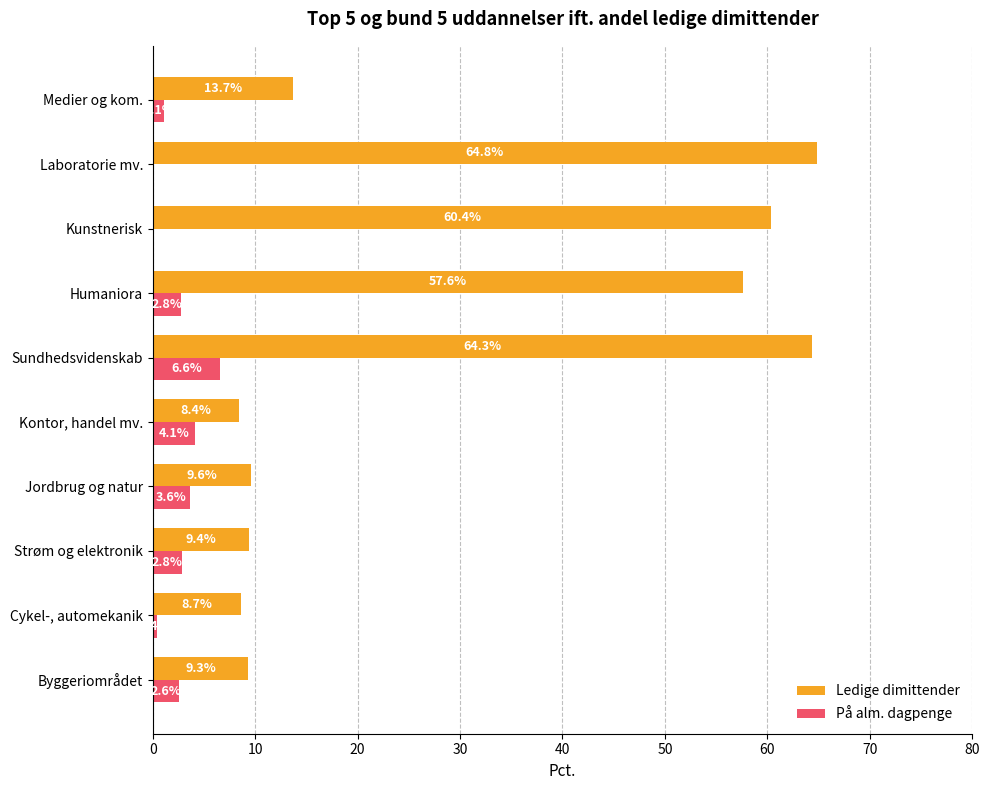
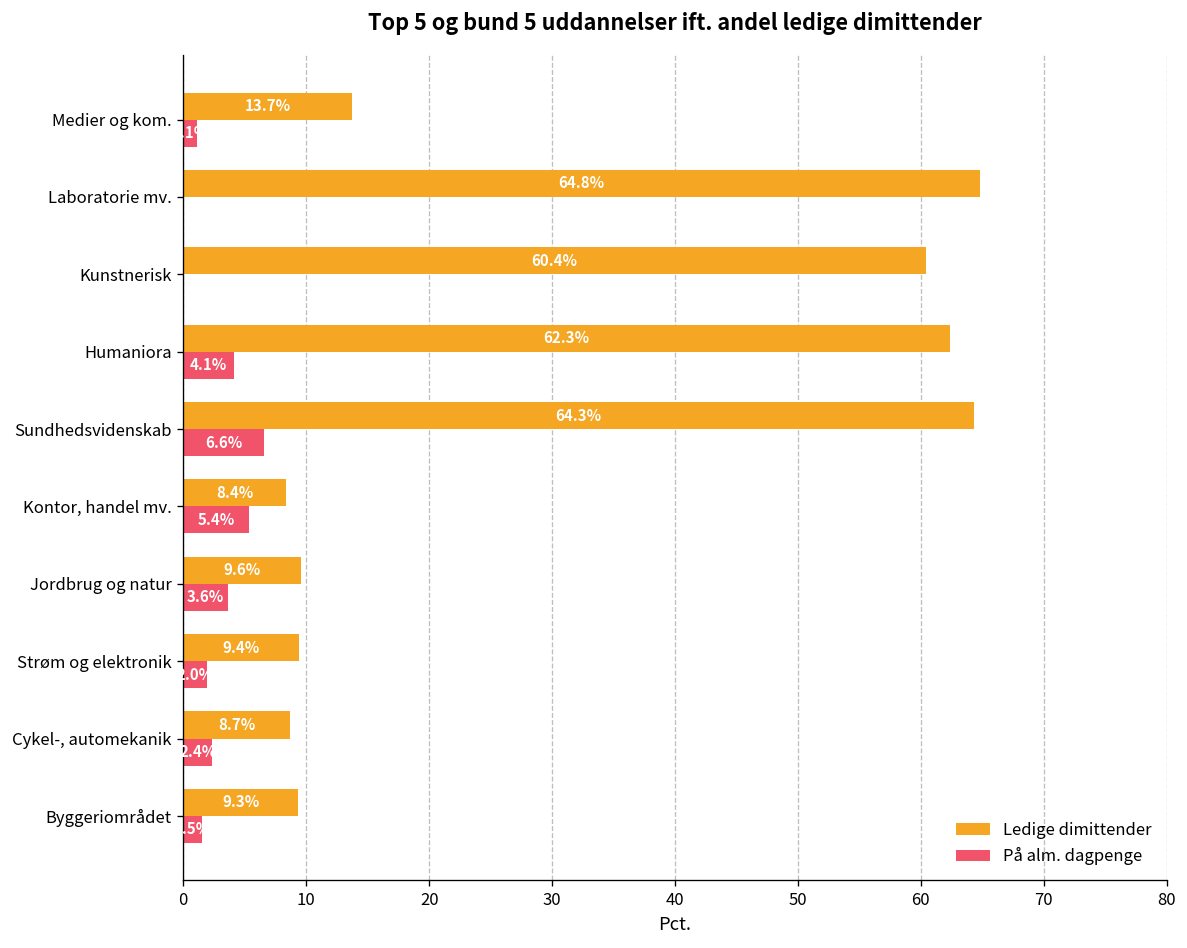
Ledige dimittender, Humaniora: 57.6% -> 62.3%
På alm. dagpenge, Humaniora: 2.8% -> 4.1%
På alm. dagpenge, Kontor, handel mv.: 4.1% -> 5.4%
På alm. dagpenge, Strøm og elektronik: 2.8% -> 2.0%
På alm. dagpenge, Cykel-, automekanik: 0.4 -> 2.4
På alm. dagpenge, Byggeriområdet: 2.6 -> 1.5
